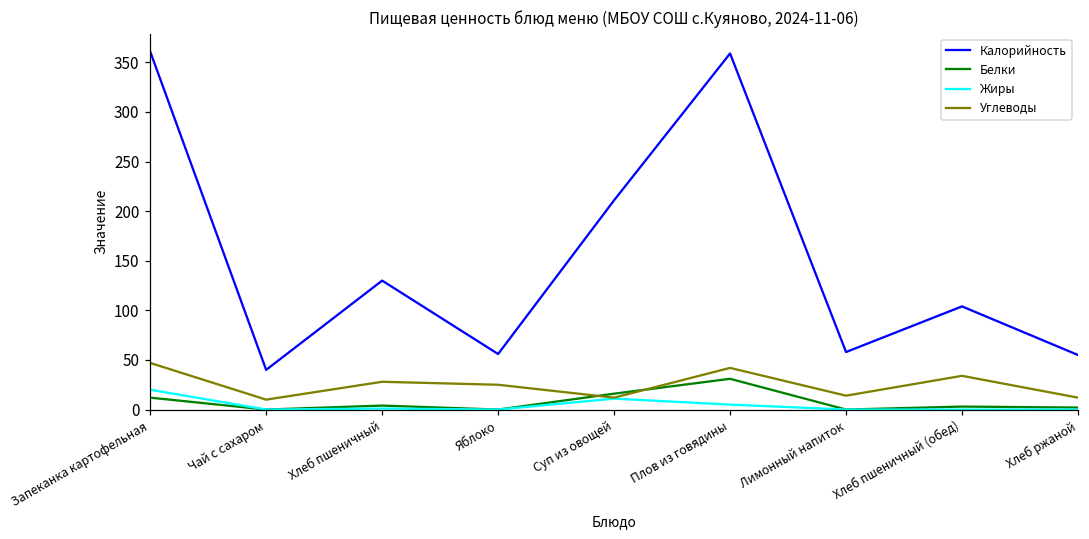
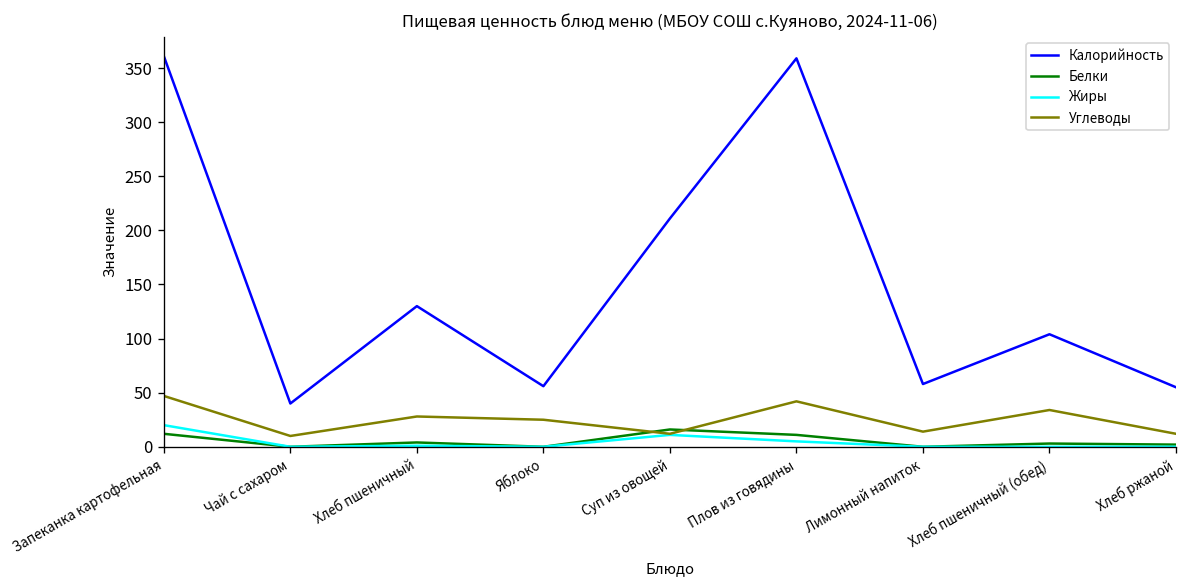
Белки, Плов из говядины: 30 -> 10
